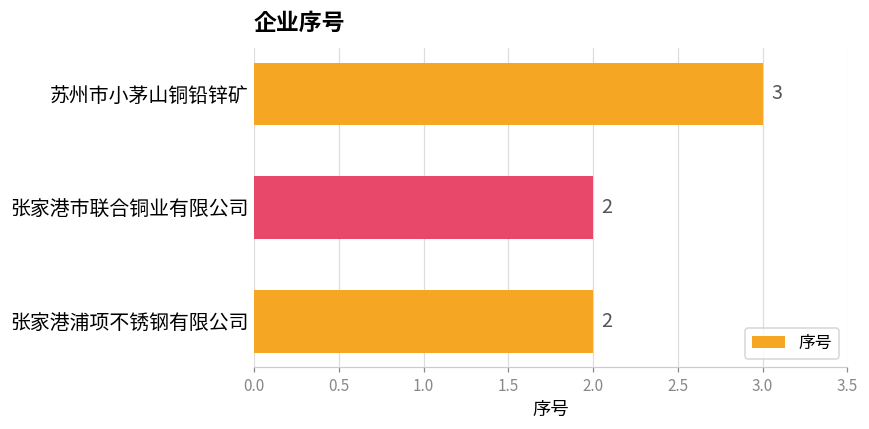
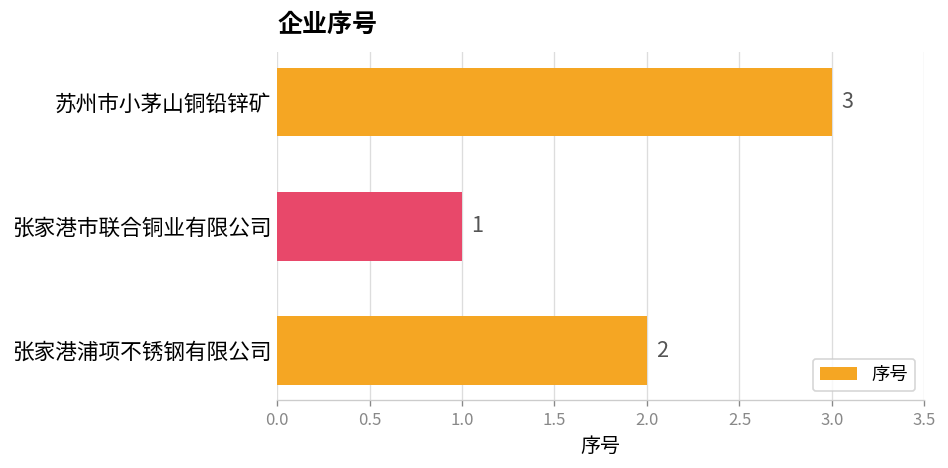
张家港市联合铜业有限公司: 2 -> 1
